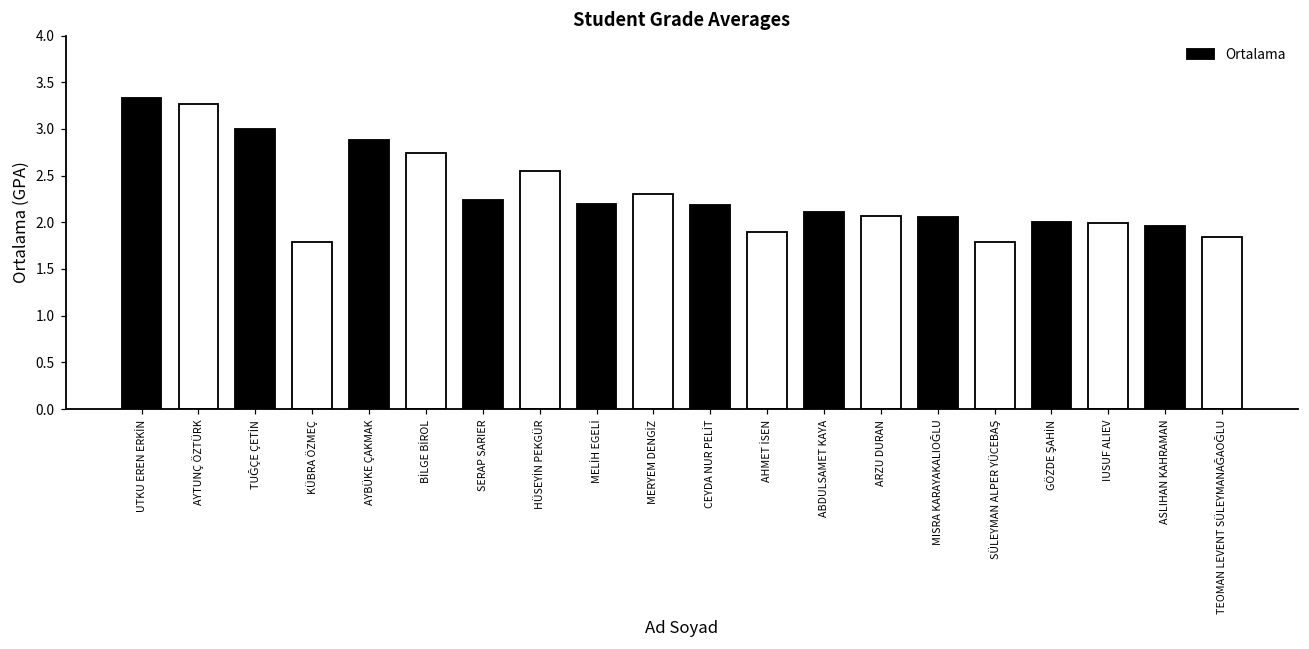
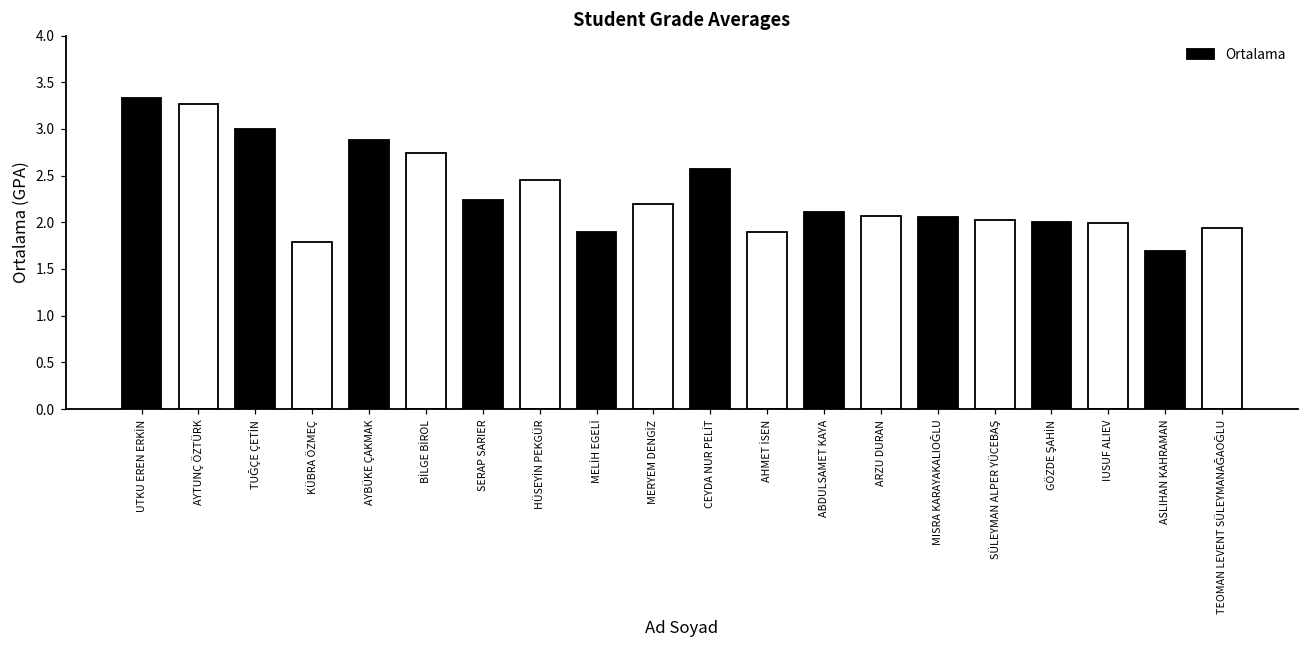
HÜSEYİN PEKGÜR: 2.6 -> 2.5
MELİH EGELİ: 2.2 -> 1.9
MERYEM DENGİZ: 2.3 -> 2.2
CEYDA NUR PELİT: 2.2 -> 2.6
SÜLEYMAN ALPER YÜCEBAŞ: 1.8 -> 2.0
ASLIHAN KAHRAMAN: 2.0 -> 1.7
TEOMAN LEVENT SÜLEYMANAĞAOĞLU: 1.8 -> 1.9
